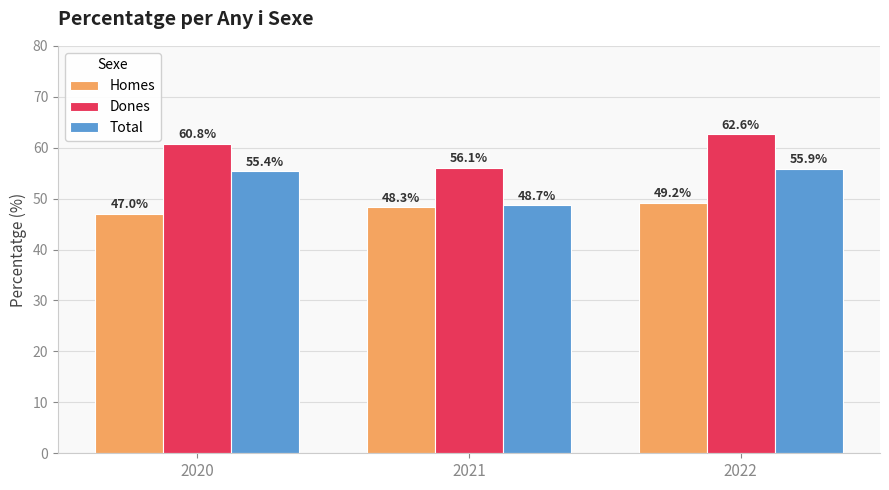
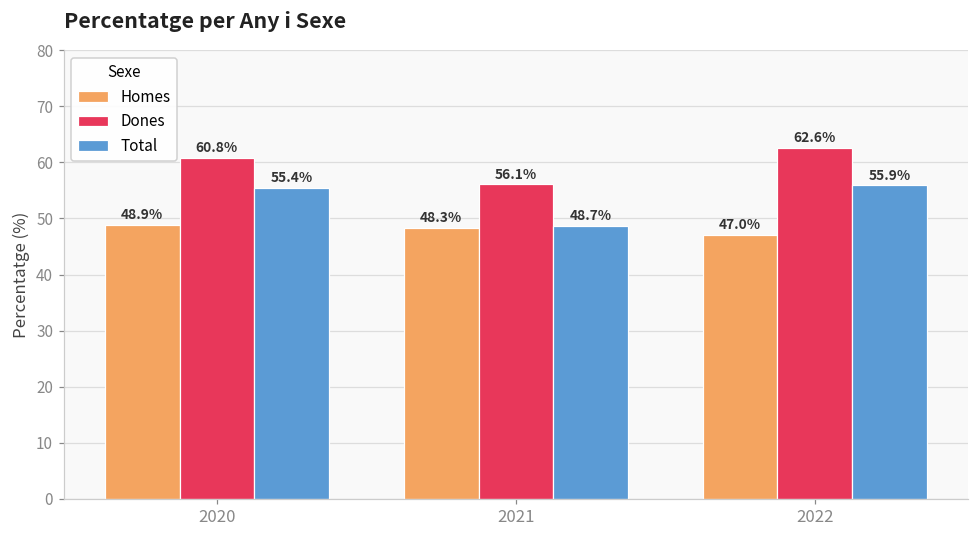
Homes, 2020: 47.0% -> 48.9%
Homes, 2022: 49.2% -> 47.0%
